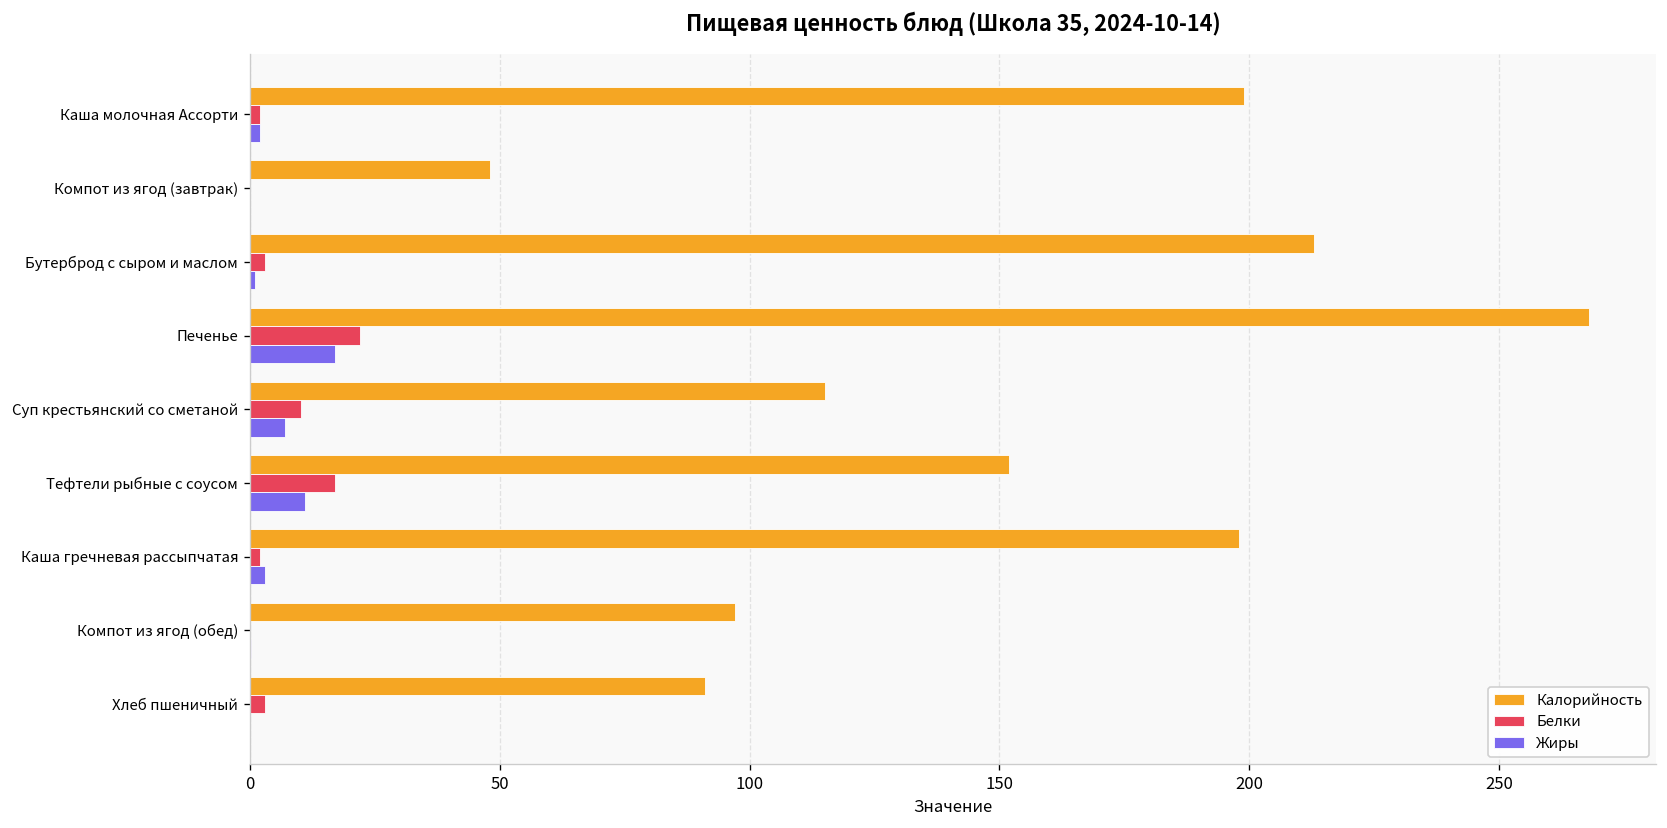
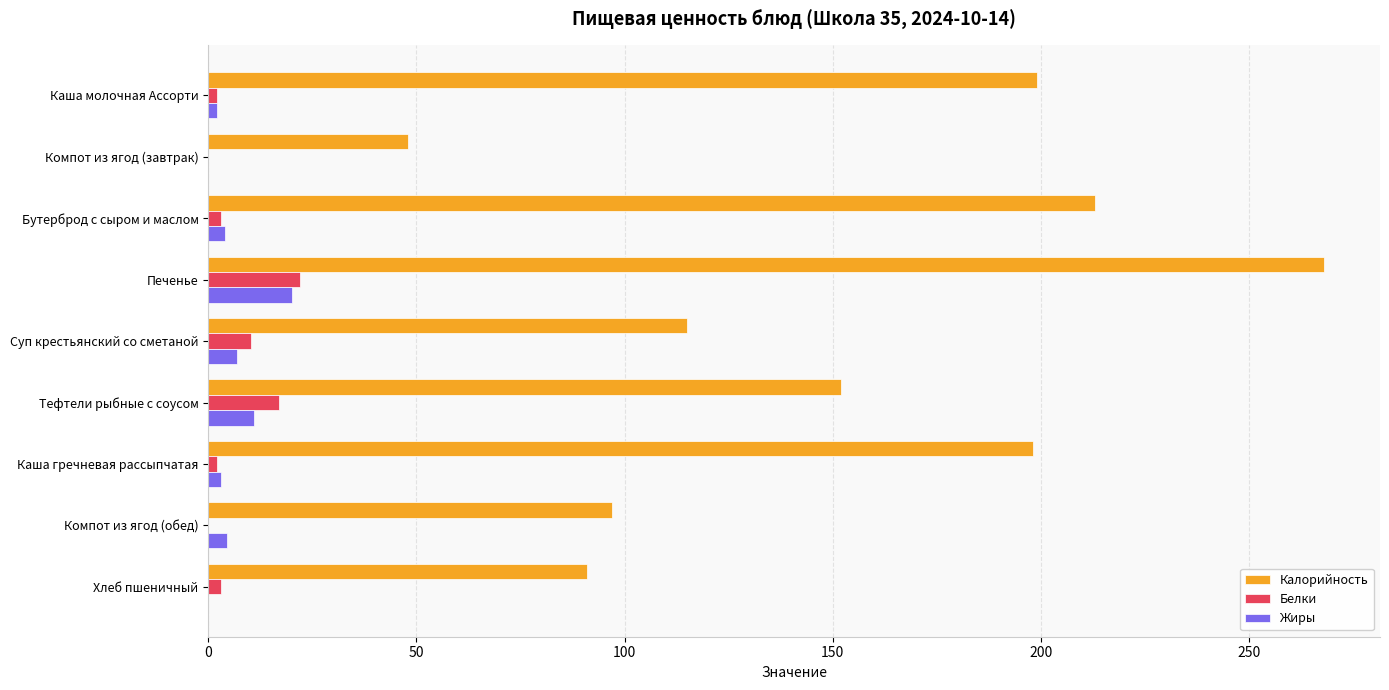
Жиры, Бутерброд с сыром и маслом: 1 -> 4
Жиры, Печенье: 17 -> 20
Жиры, Компот из ягод (обед): 0 -> 4
